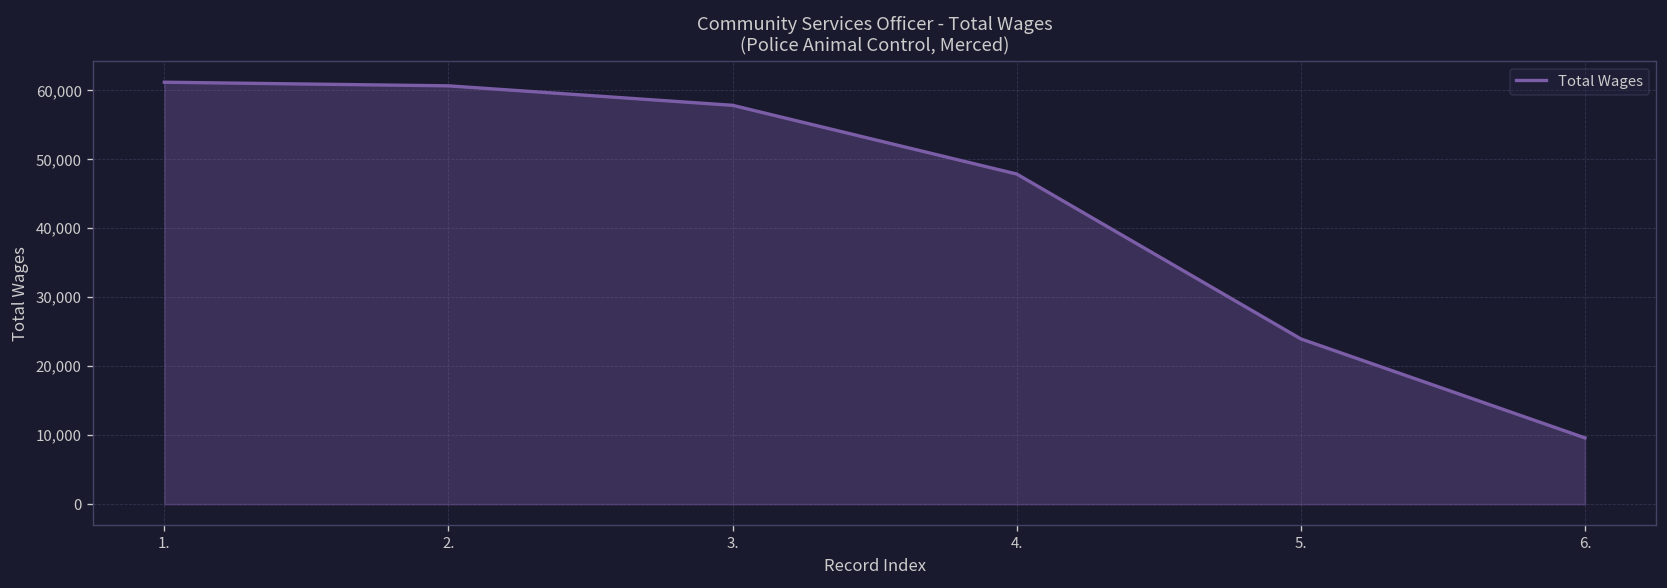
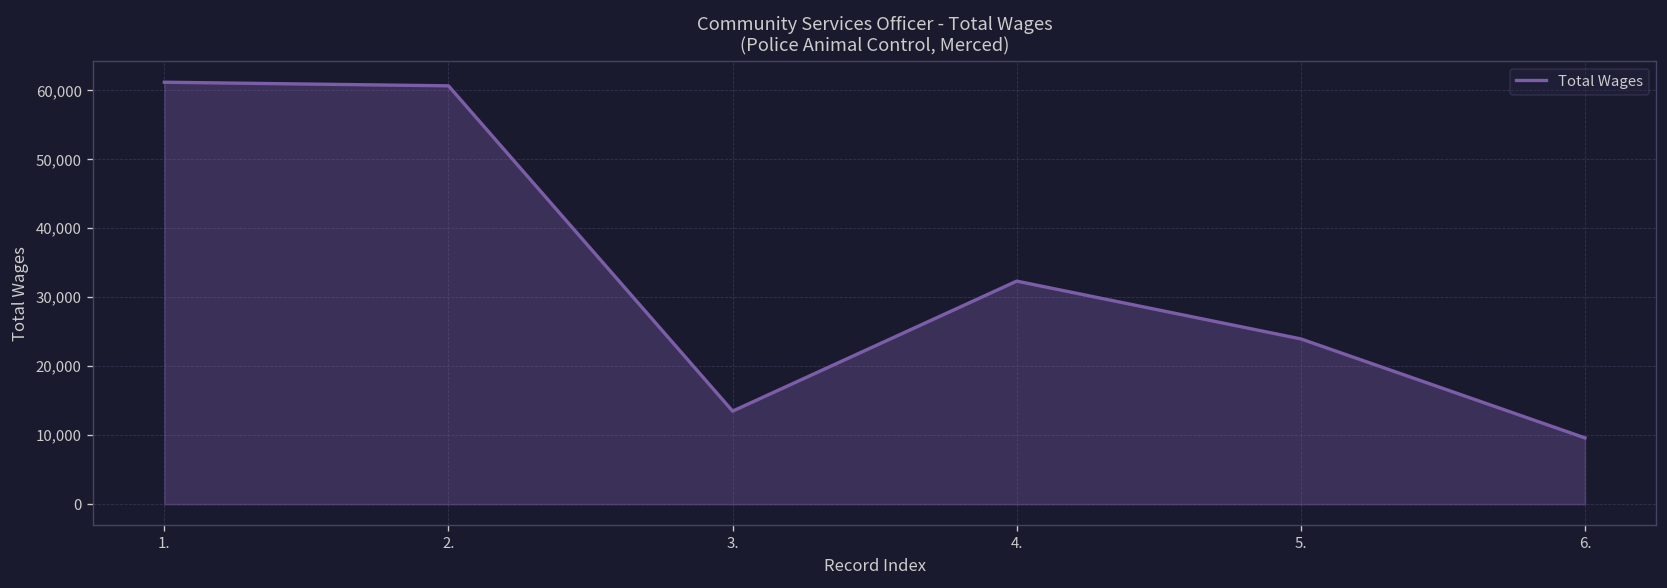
3.: 58,000 -> 13,000
4.: 48,000 -> 32,000
